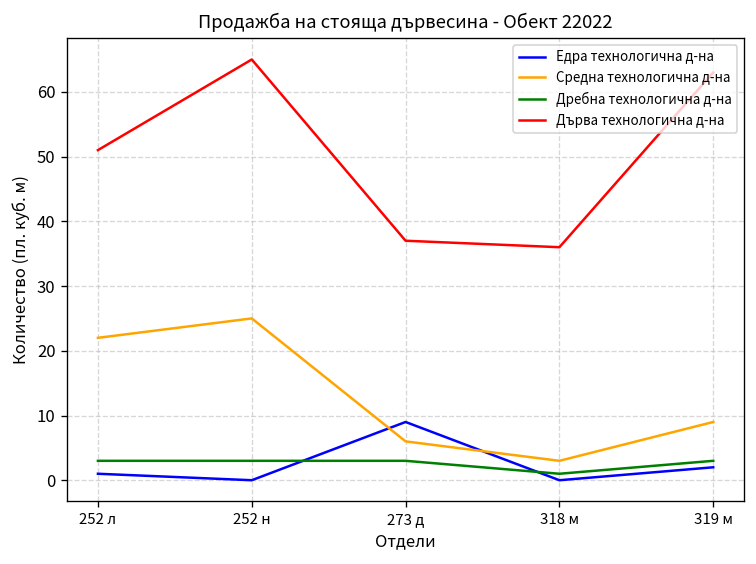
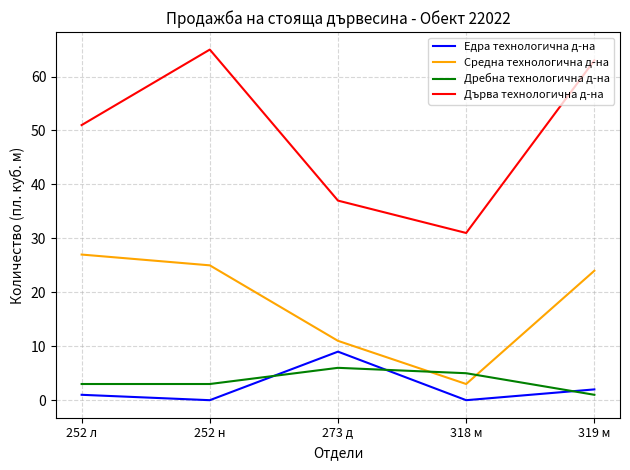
Средна технологична д-на, 252 л: 22 -> 27
Средна технологична д-на, 273 д: 6 -> 11
Дребна технологична д-на, 273 д: 3 -> 6
Дребна технологична д-на, 318 м: 1 -> 5
Дърва технологична д-на, 318 м: 36 -> 31
Средна технологична д-на, 319 м: 9 -> 24
Дребна технологична д-на, 319 м: 3 -> 1
